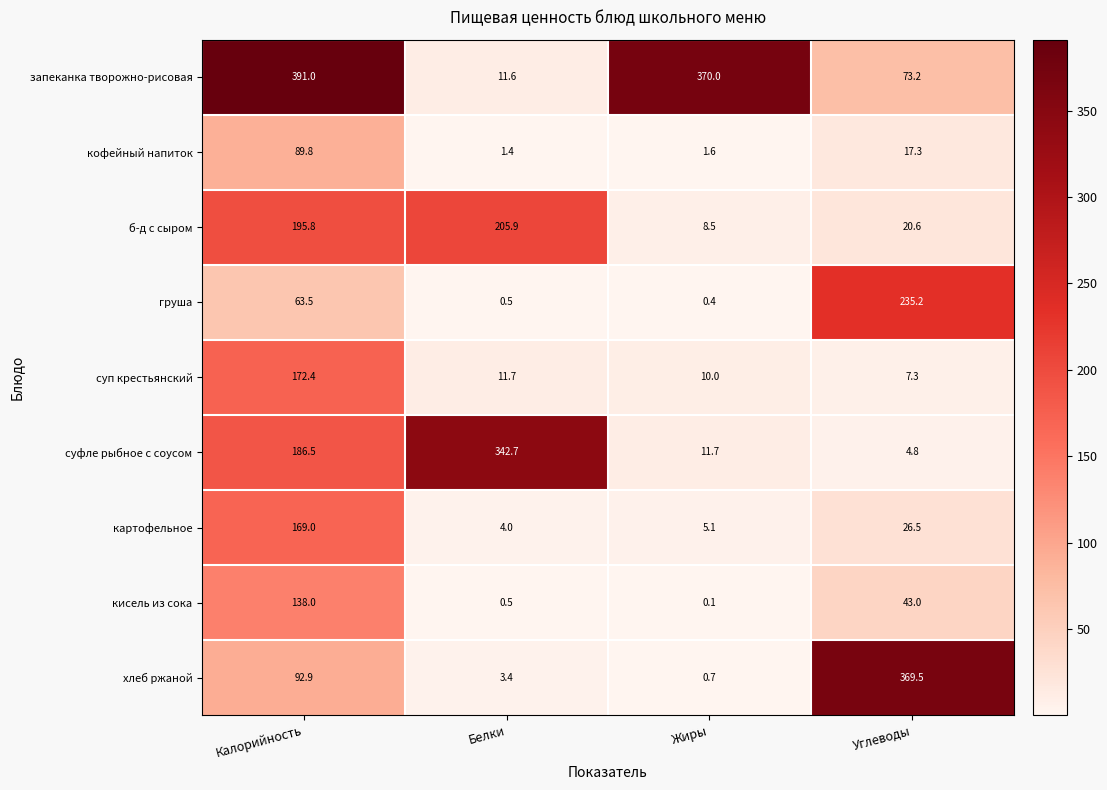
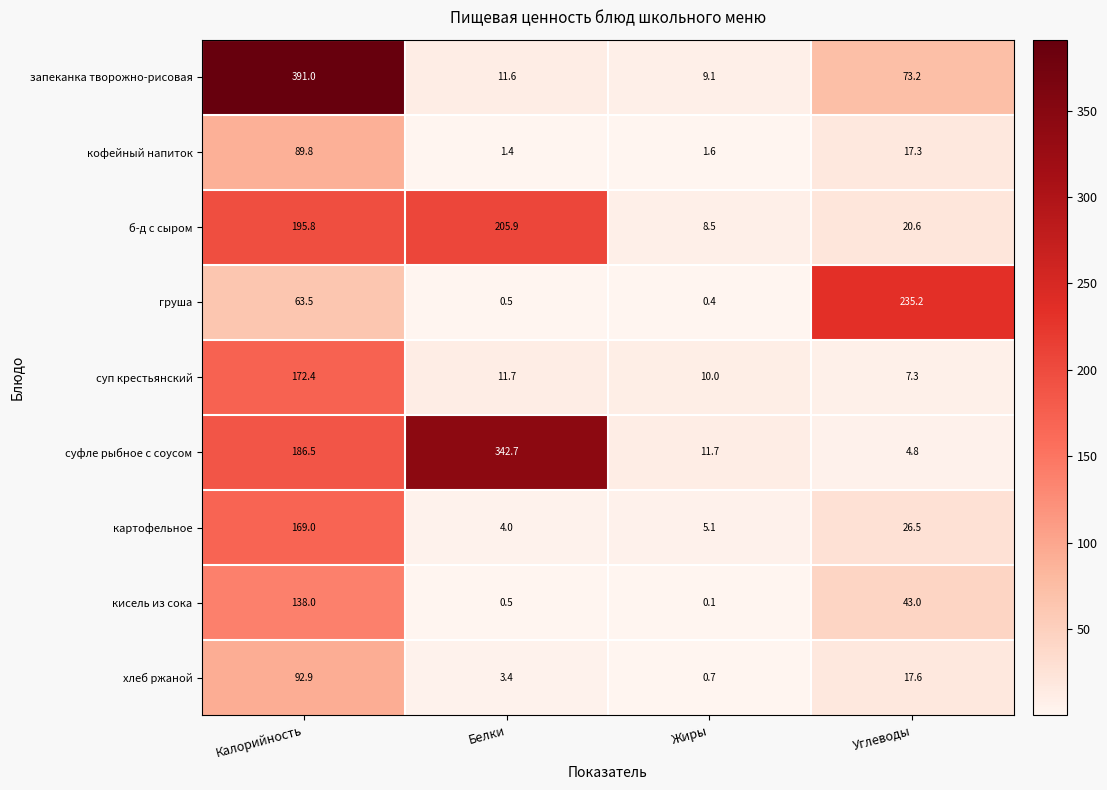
запеканка творожно-рисовая, Жиры: 370.0 -> 9.1
хлеб ржаной, Углеводы: 369.5 -> 17.6
